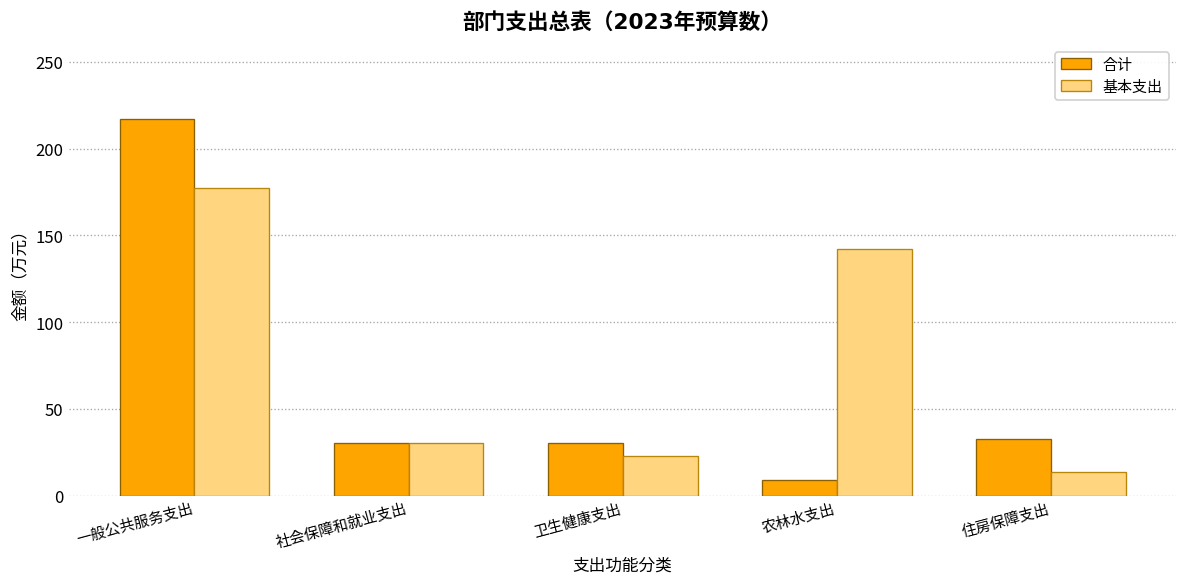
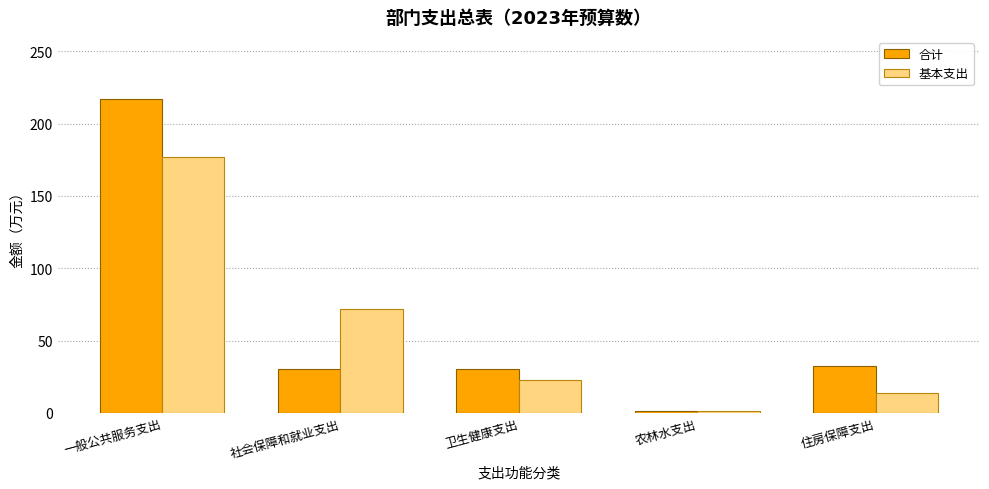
基本支出, 社会保障和就业支出: 30 -> 72
合计, 农林水支出: 9 -> 1
基本支出, 农林水支出: 142 -> 1
